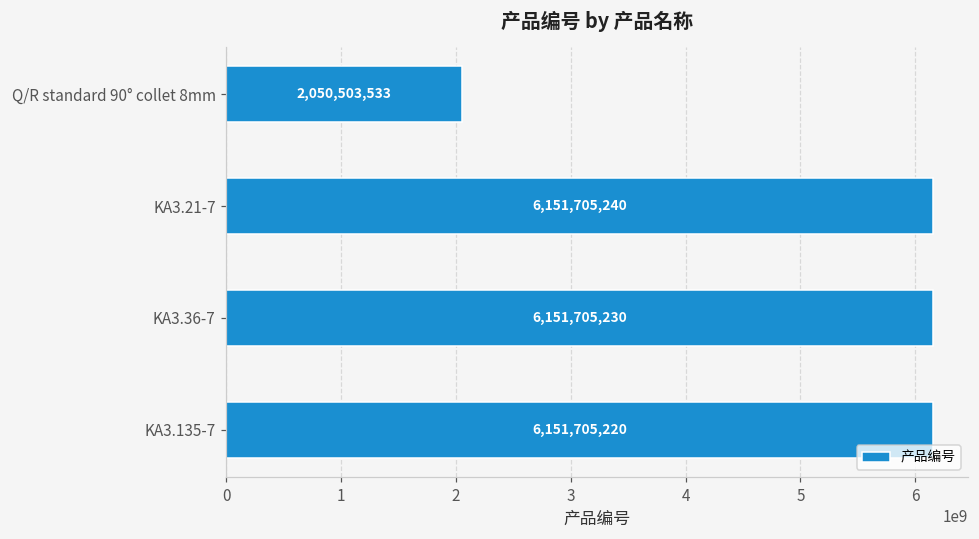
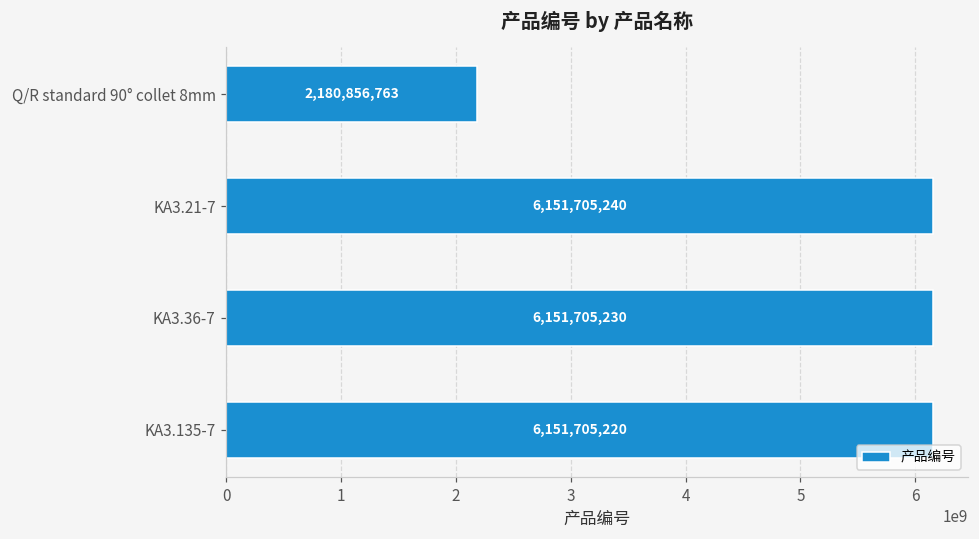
Q/R standard 90° collet 8mm: 2,050,503,533 -> 2,180,856,763
